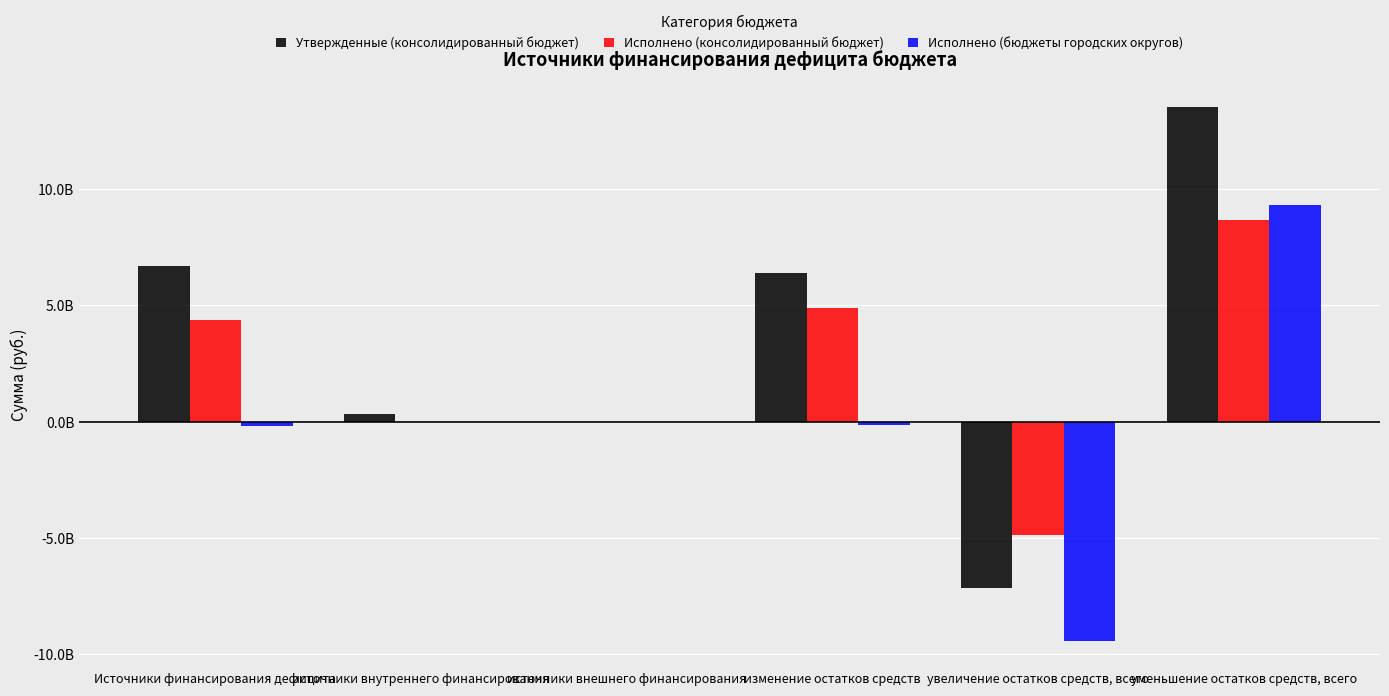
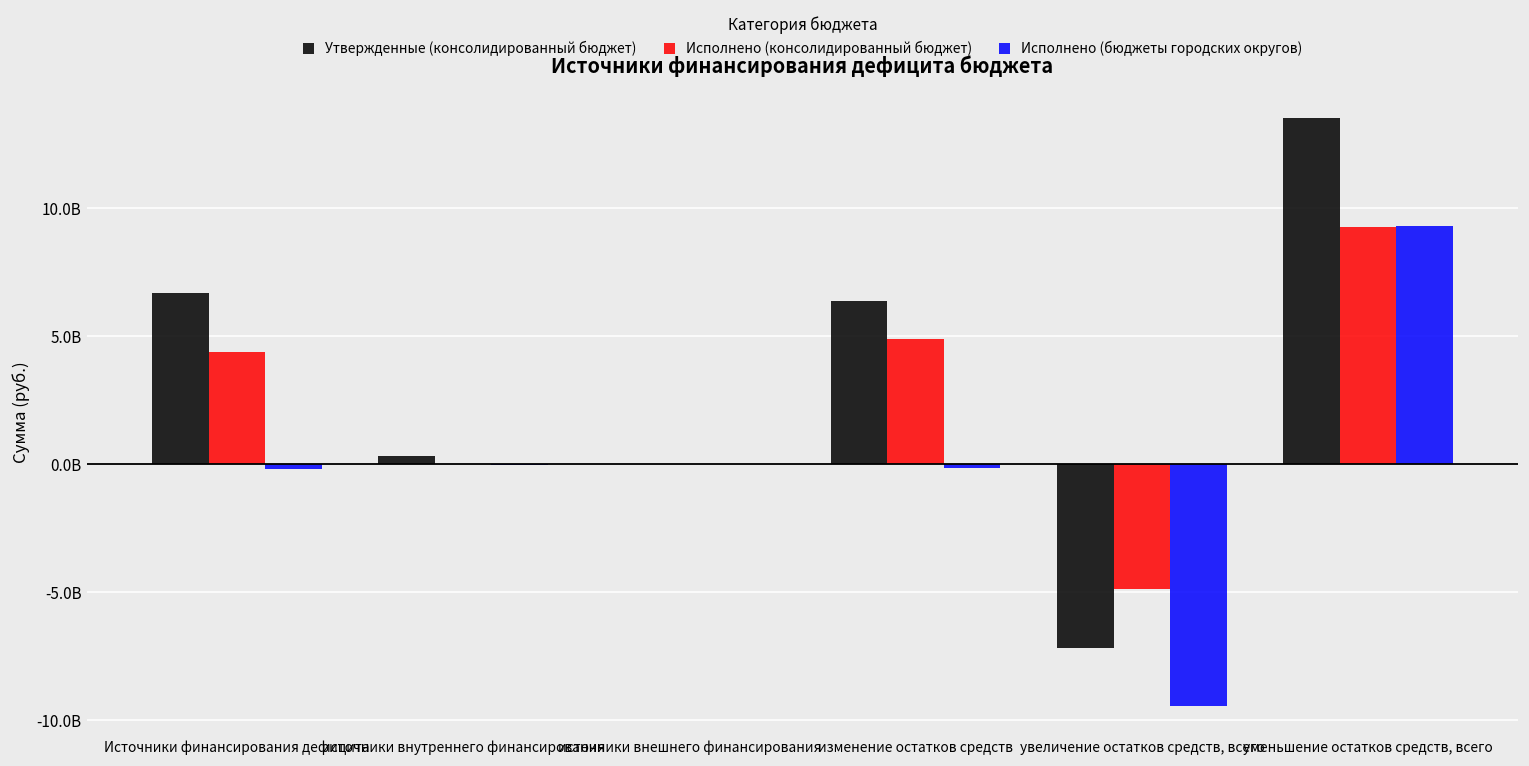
Исполнено (консолидированный бюджет), уменьшение остатков средств, всего: 8700000000 -> 9300000000
